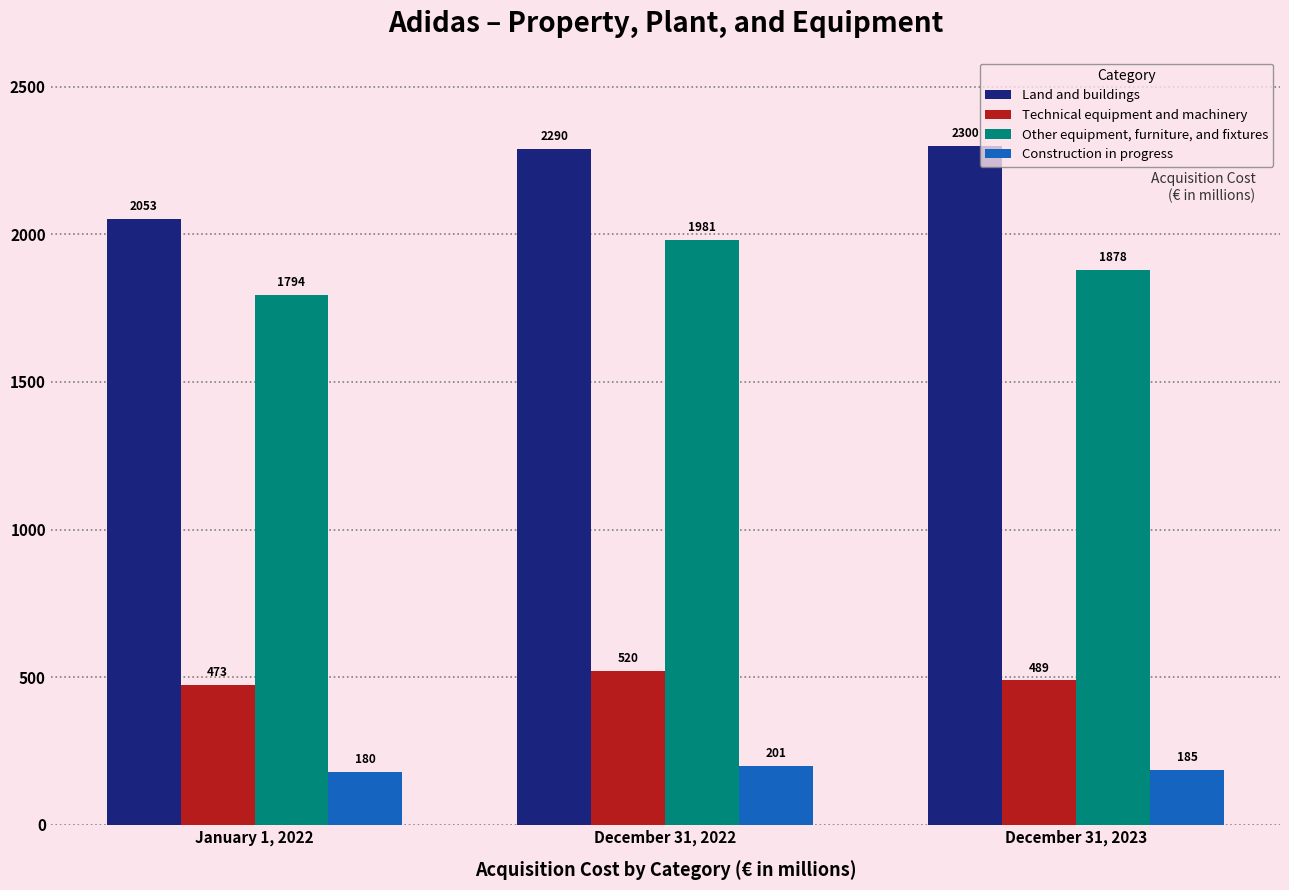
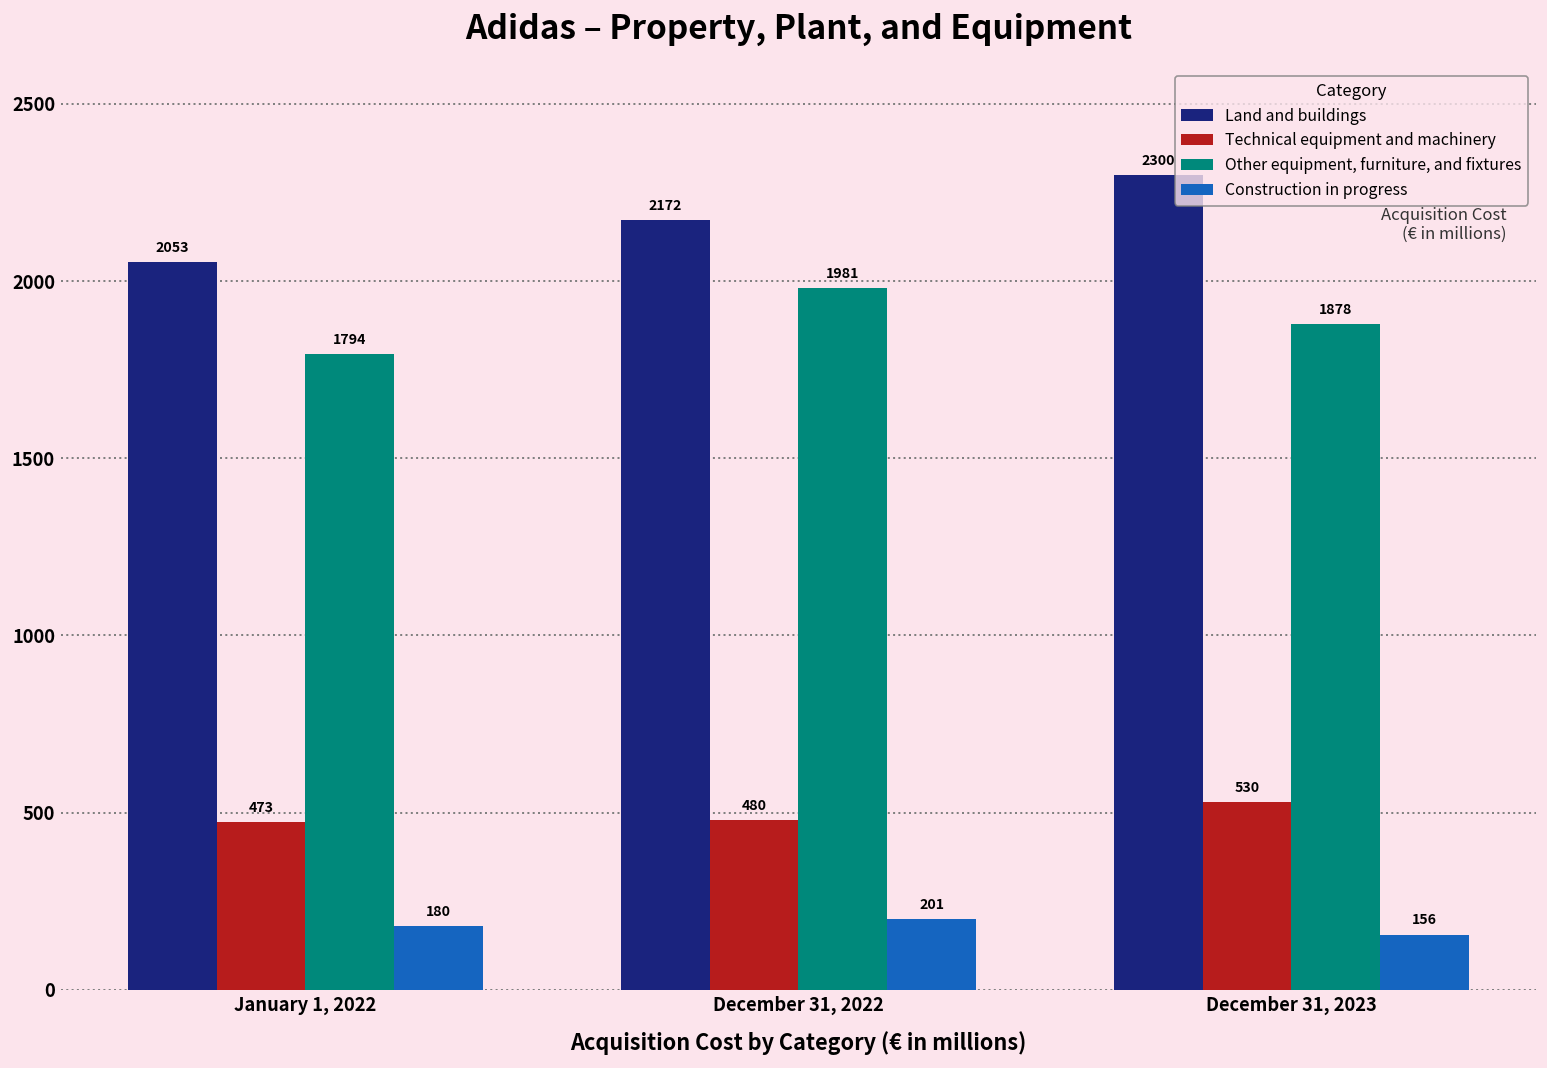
Land and buildings, December 31, 2022: 2290 -> 2172
Technical equipment and machinery, December 31, 2022: 520 -> 480
Technical equipment and machinery, December 31, 2023: 489 -> 530
Construction in progress, December 31, 2023: 185 -> 156
